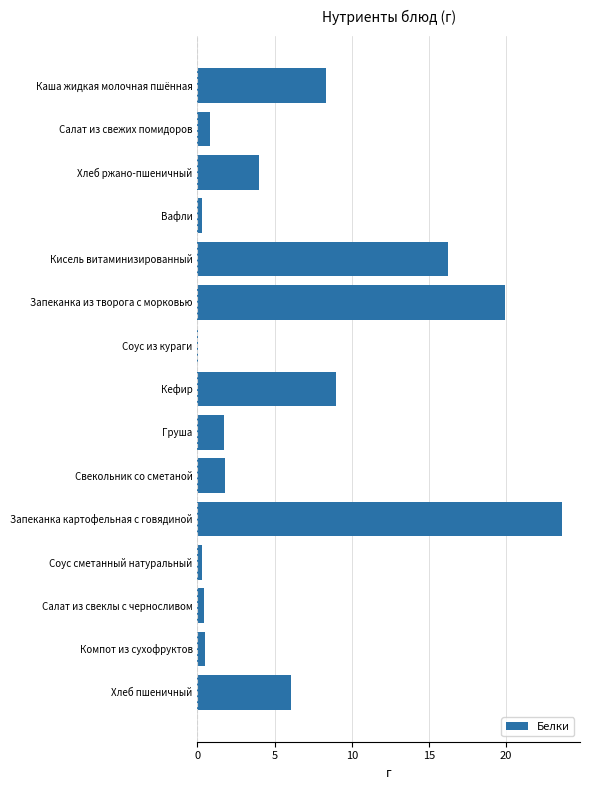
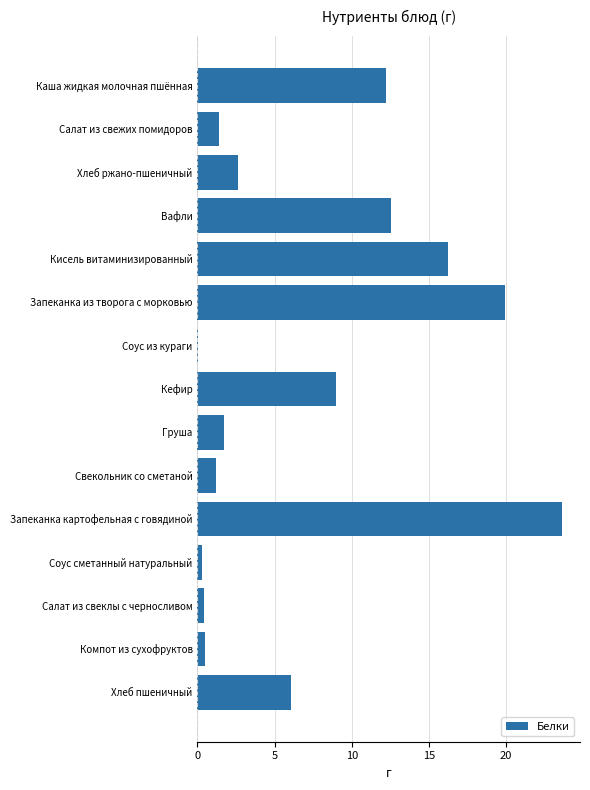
Каша жидкая молочная пшённая: 8.3 -> 12.2
Салат из свежих помидоров: 0.8 -> 1.4
Хлеб ржано-пшеничный: 4.0 -> 2.6
Вафли: 0.3 -> 12.5
Свекольник со сметаной: 1.8 -> 1.2
